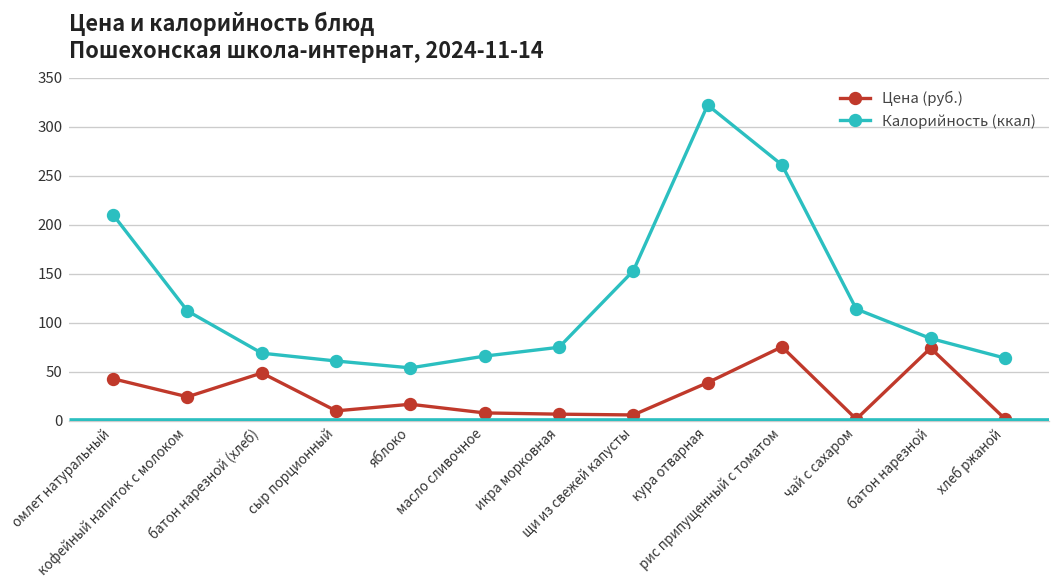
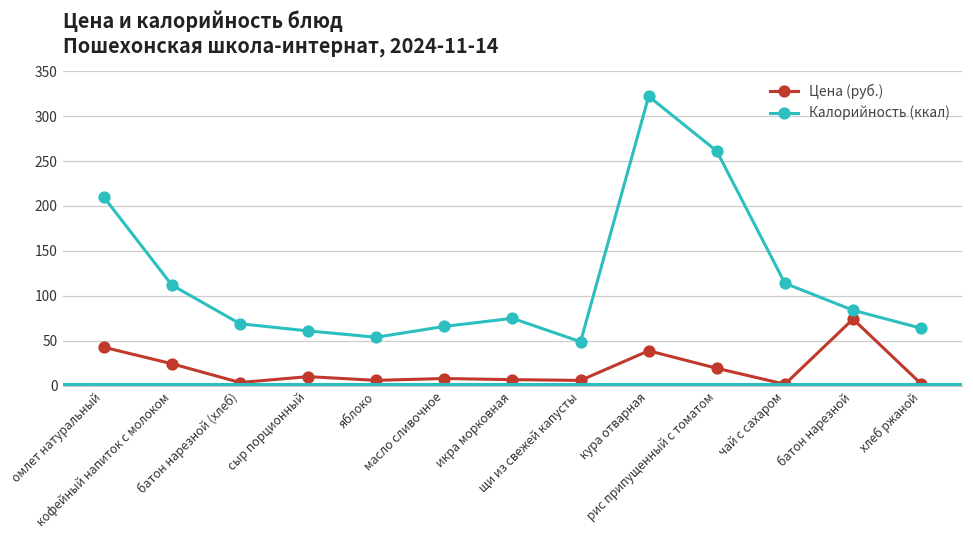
Цена (руб.), батон нарезной (хлеб): 50 -> 0
Цена (руб.), яблоко: 20 -> 10
Калорийность (ккал), щи из свежей капусты: 150 -> 50
Цена (руб.), рис припущенный с томатом: 80 -> 20
